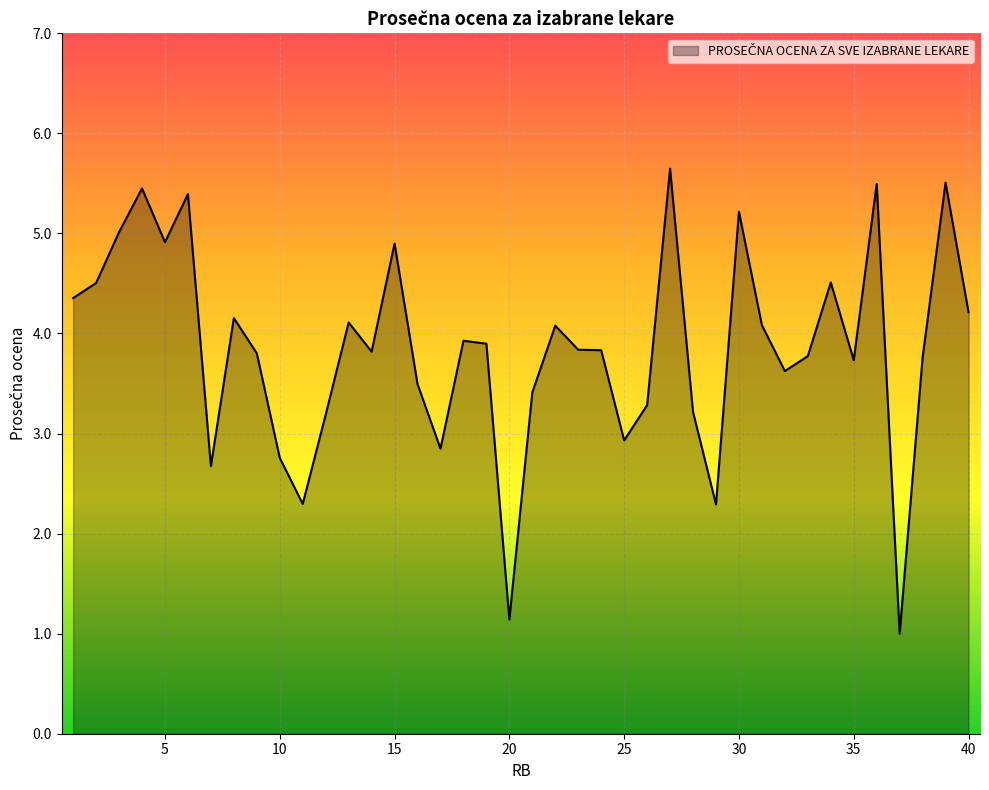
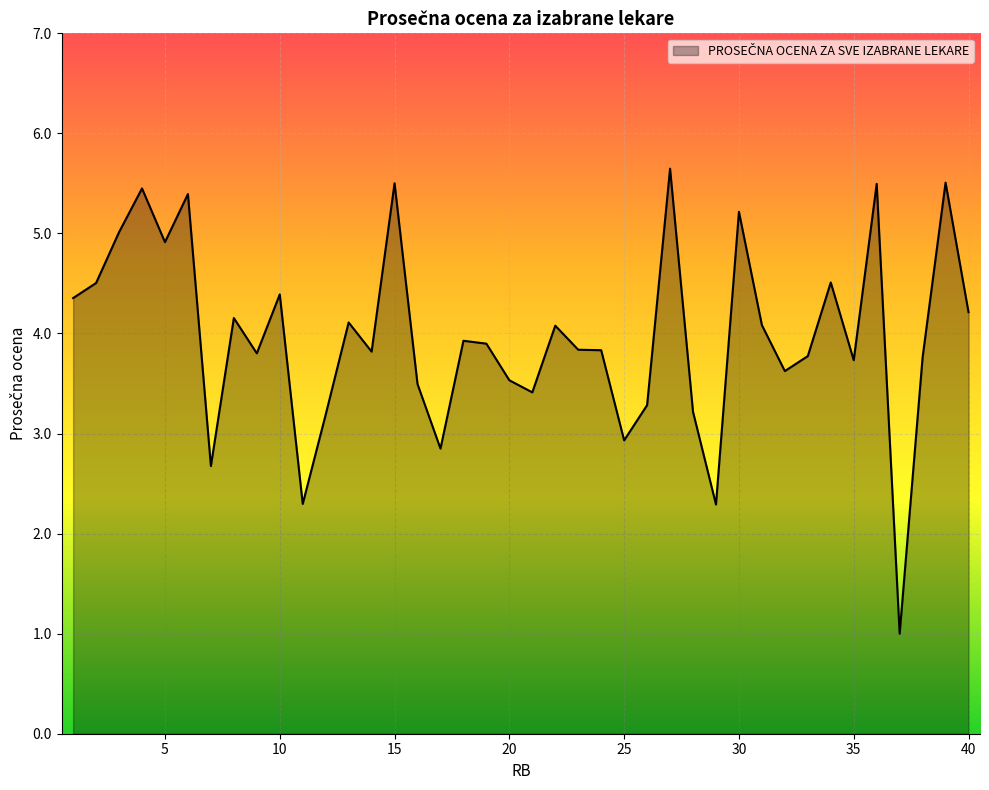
10: 2.76 -> 4.39
15: 4.90 -> 5.50
20: 1.14 -> 3.53
